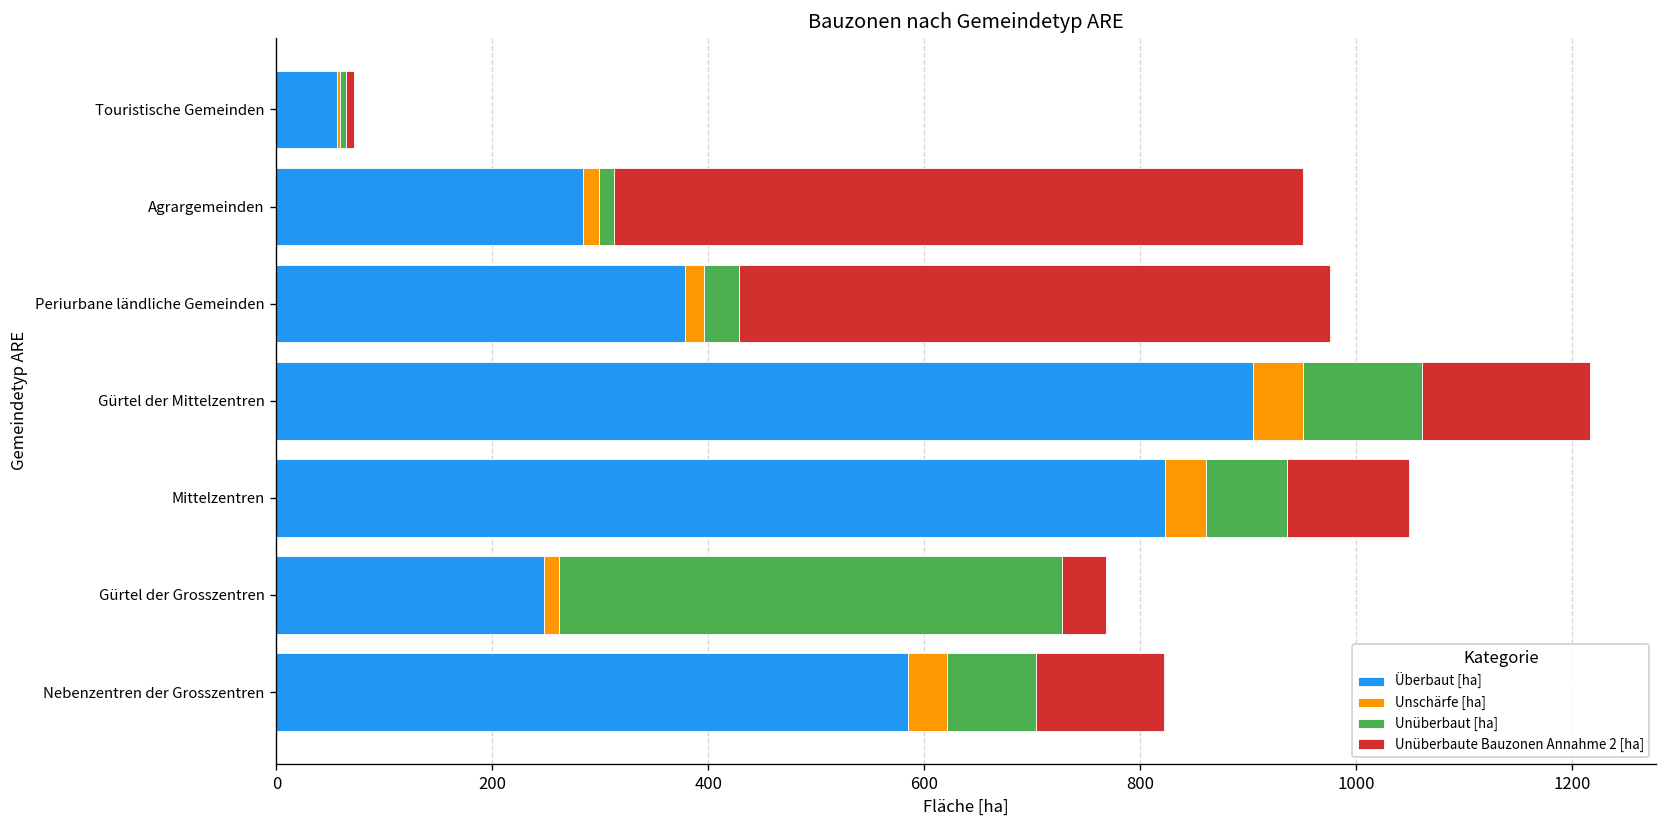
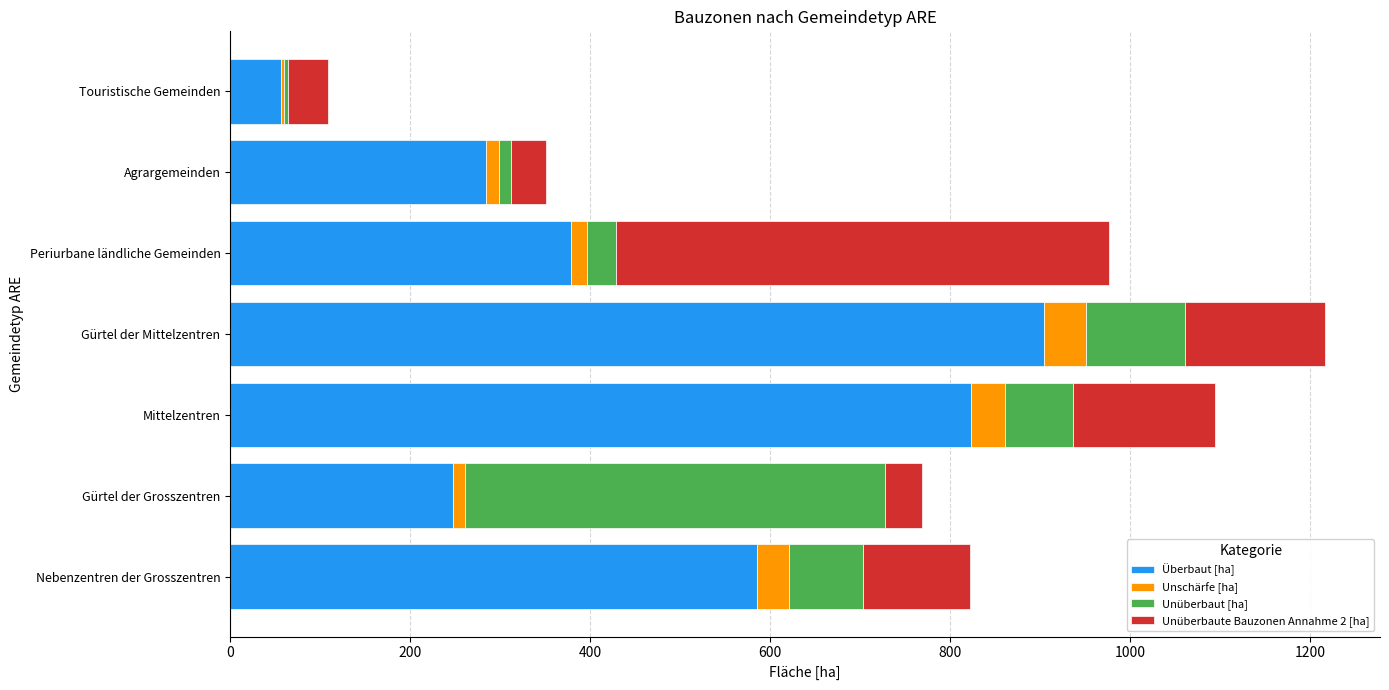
Unüberbaute Bauzonen Annahme 2 [ha], Touristische Gemeinden: 10 -> 40
Unüberbaute Bauzonen Annahme 2 [ha], Agrargemeinden: 640 -> 40
Unüberbaute Bauzonen Annahme 2 [ha], Mittelzentren: 110 -> 160
